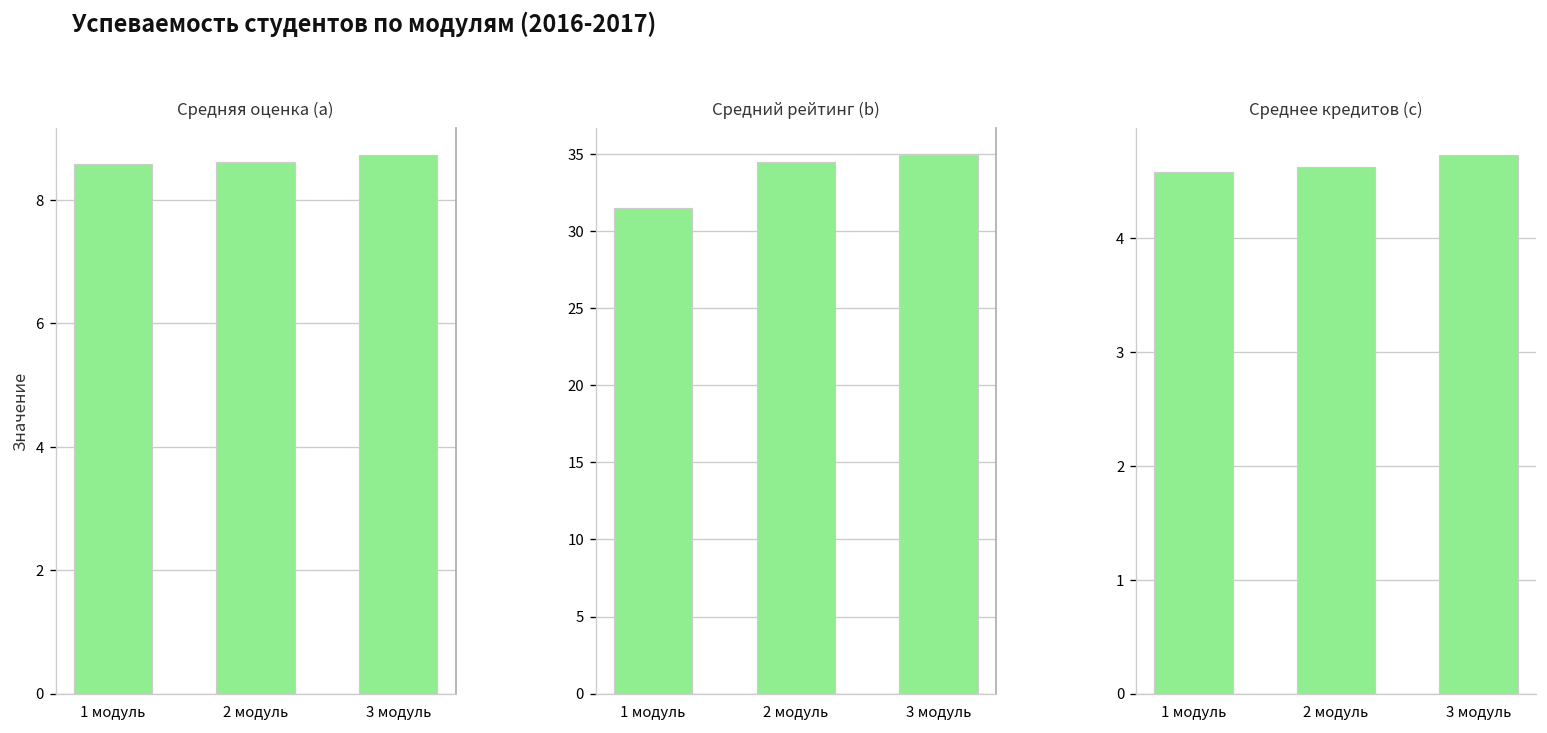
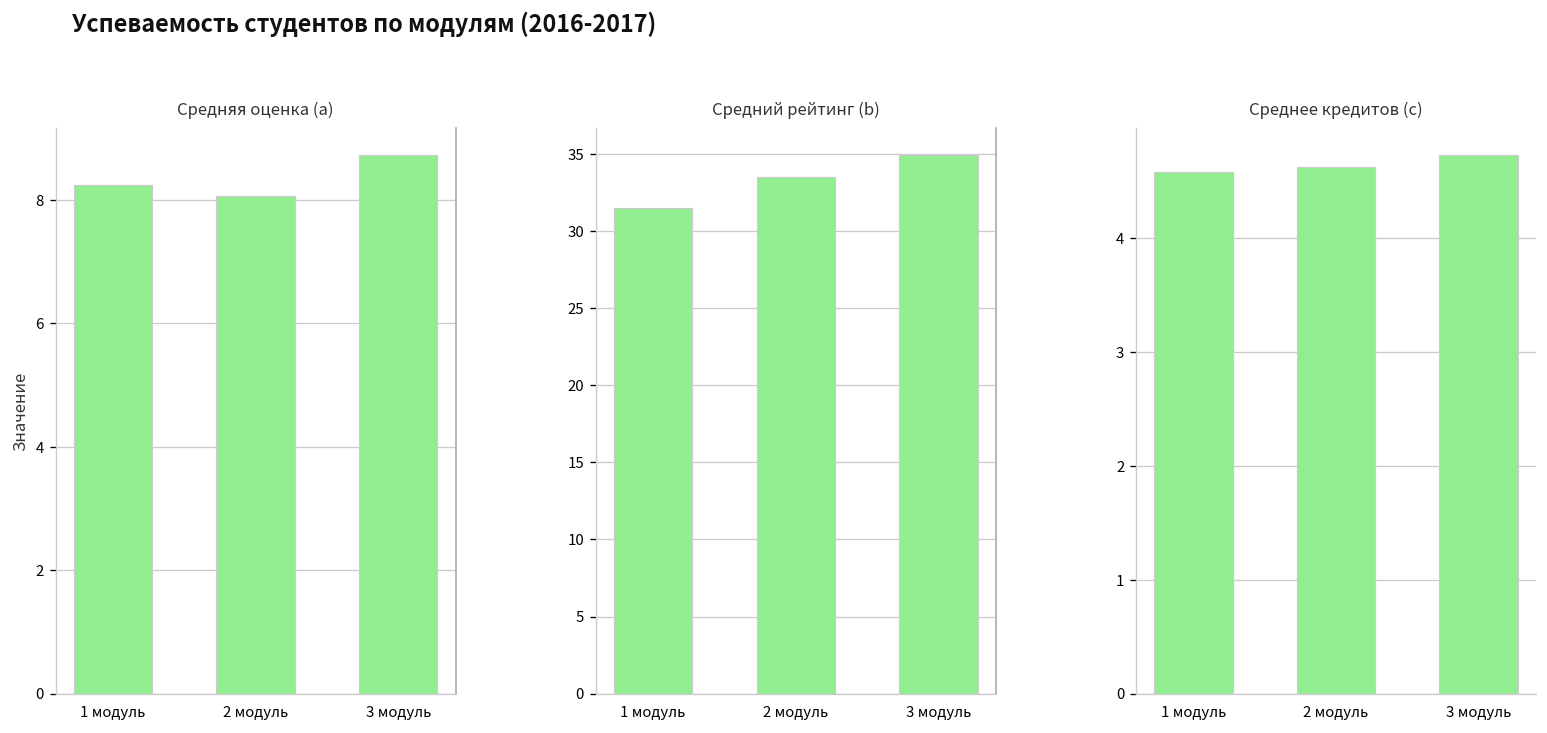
Средняя оценка (a), 1 модуль: 8.6 -> 8.3
Средняя оценка (a), 2 модуль: 8.6 -> 8.1
Средний рейтинг (b), 2 модуль: 34.4 -> 33.5
